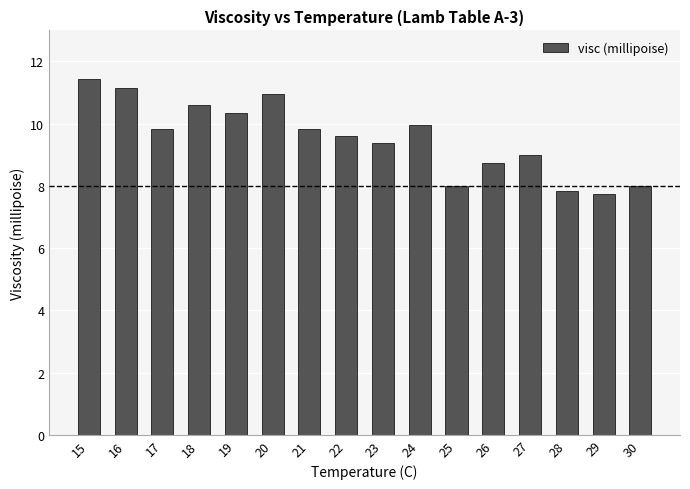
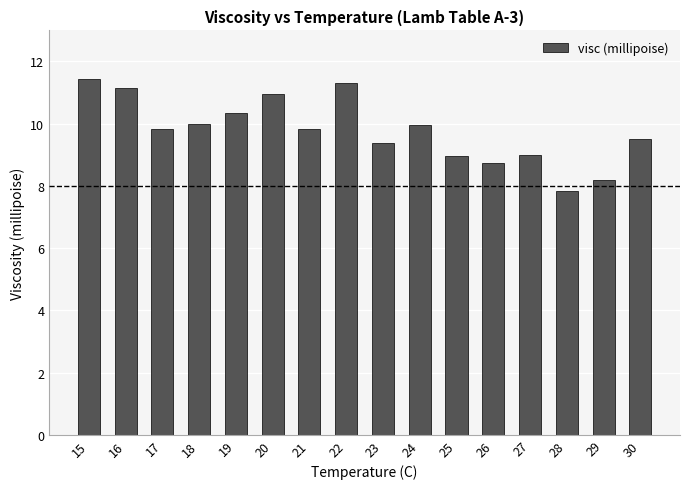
18: 10.6 -> 10.0
22: 9.6 -> 11.3
25: 8.0 -> 9.0
29: 7.8 -> 8.2
30: 8.0 -> 9.5
